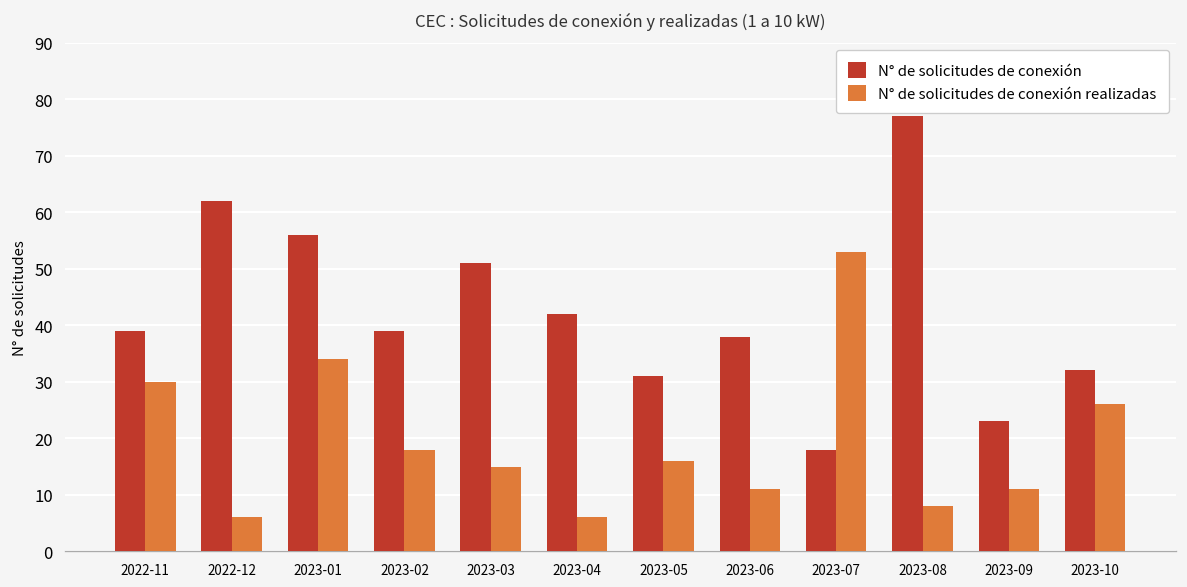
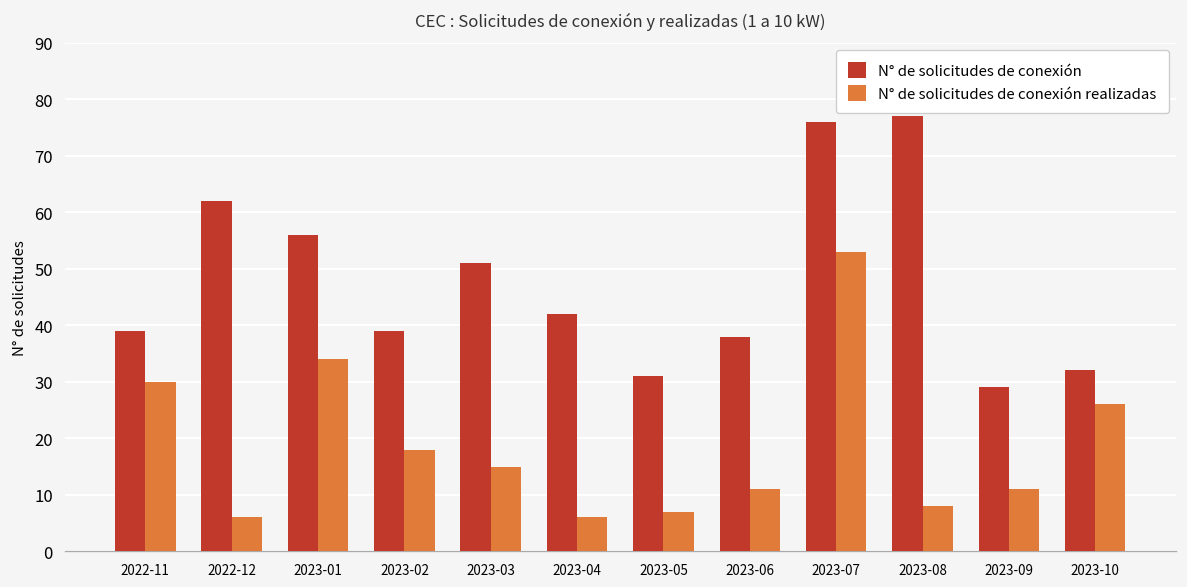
N° de solicitudes de conexión realizadas, 2023-05: 16 -> 7
N° de solicitudes de conexión, 2023-07: 18 -> 76
N° de solicitudes de conexión, 2023-09: 23 -> 29
